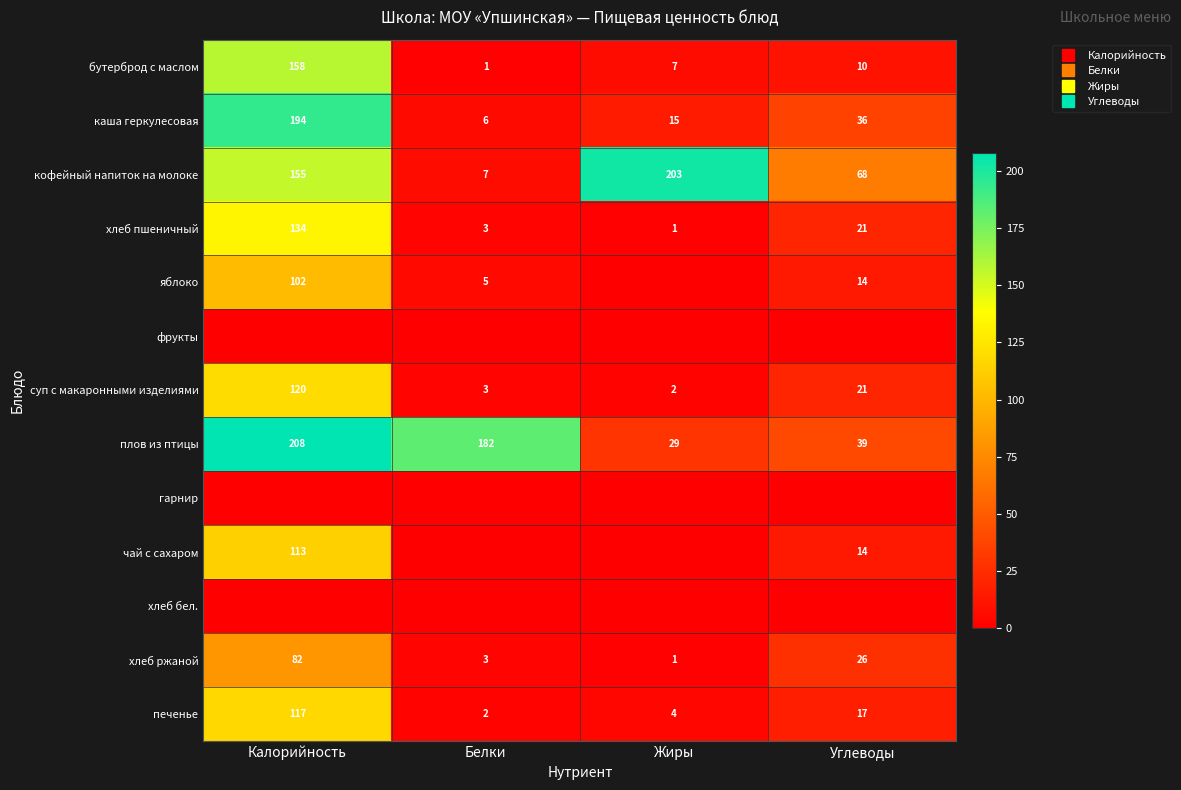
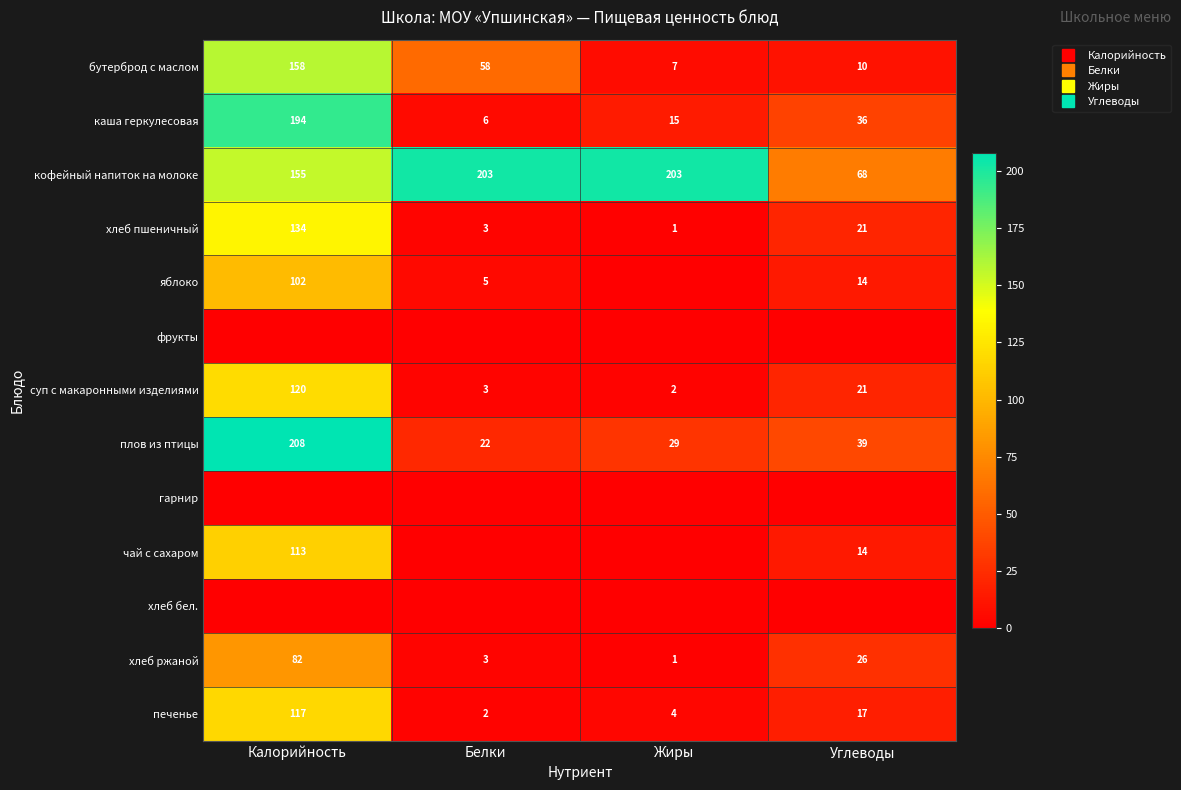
бутерброд с маслом, Белки: 1 -> 58
кофейный напиток на молоке, Белки: 7 -> 203
плов из птицы, Белки: 182 -> 22
